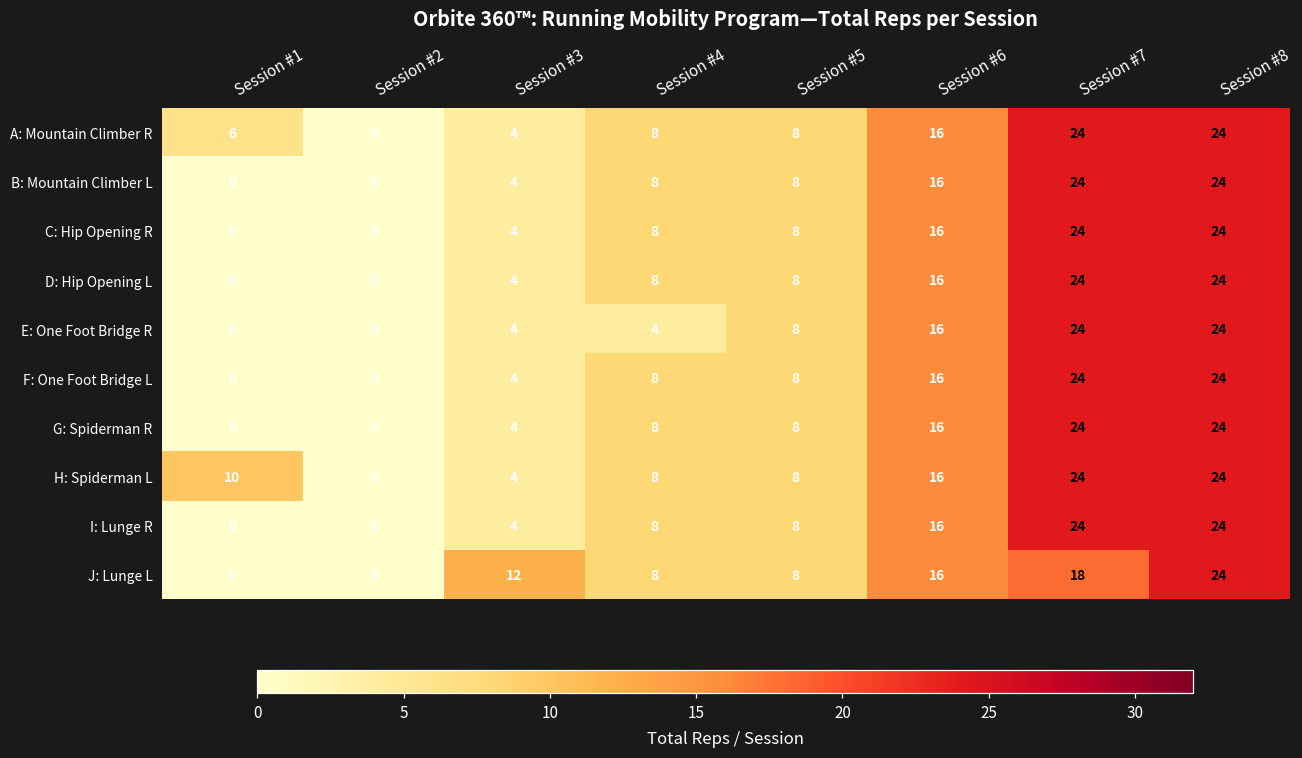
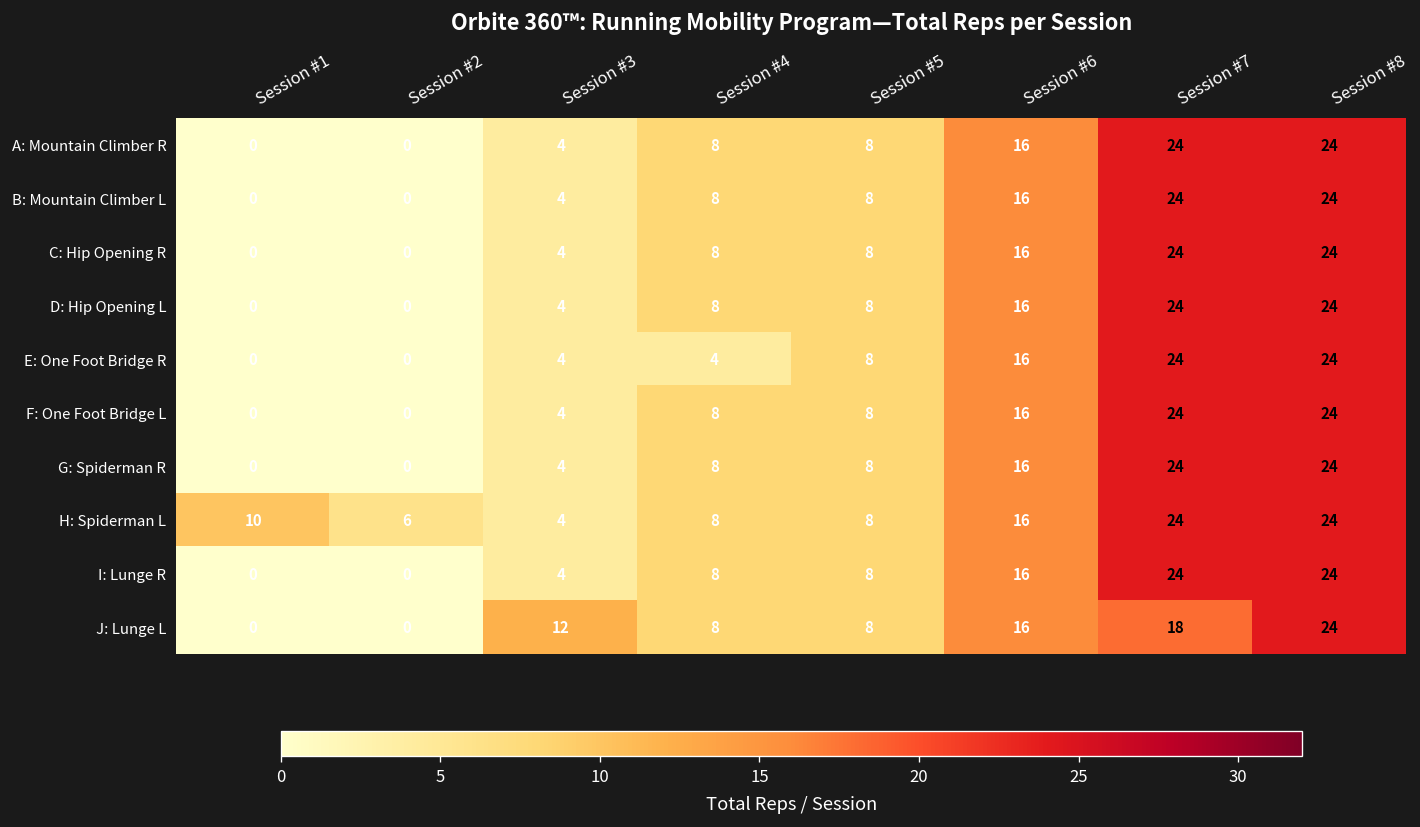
A: Mountain Climber R, Session #1: 6 -> 0
H: Spiderman L, Session #2: 0 -> 6
